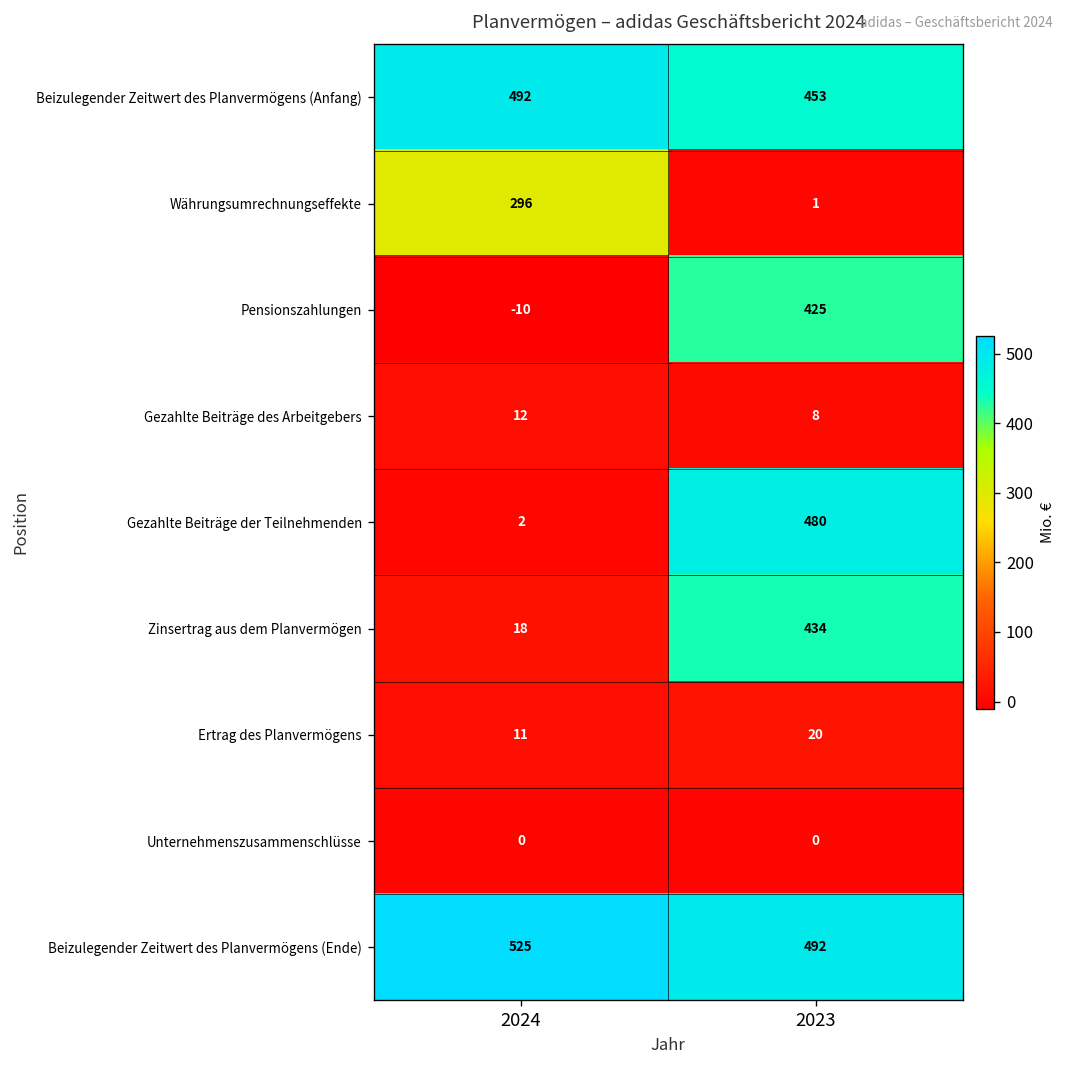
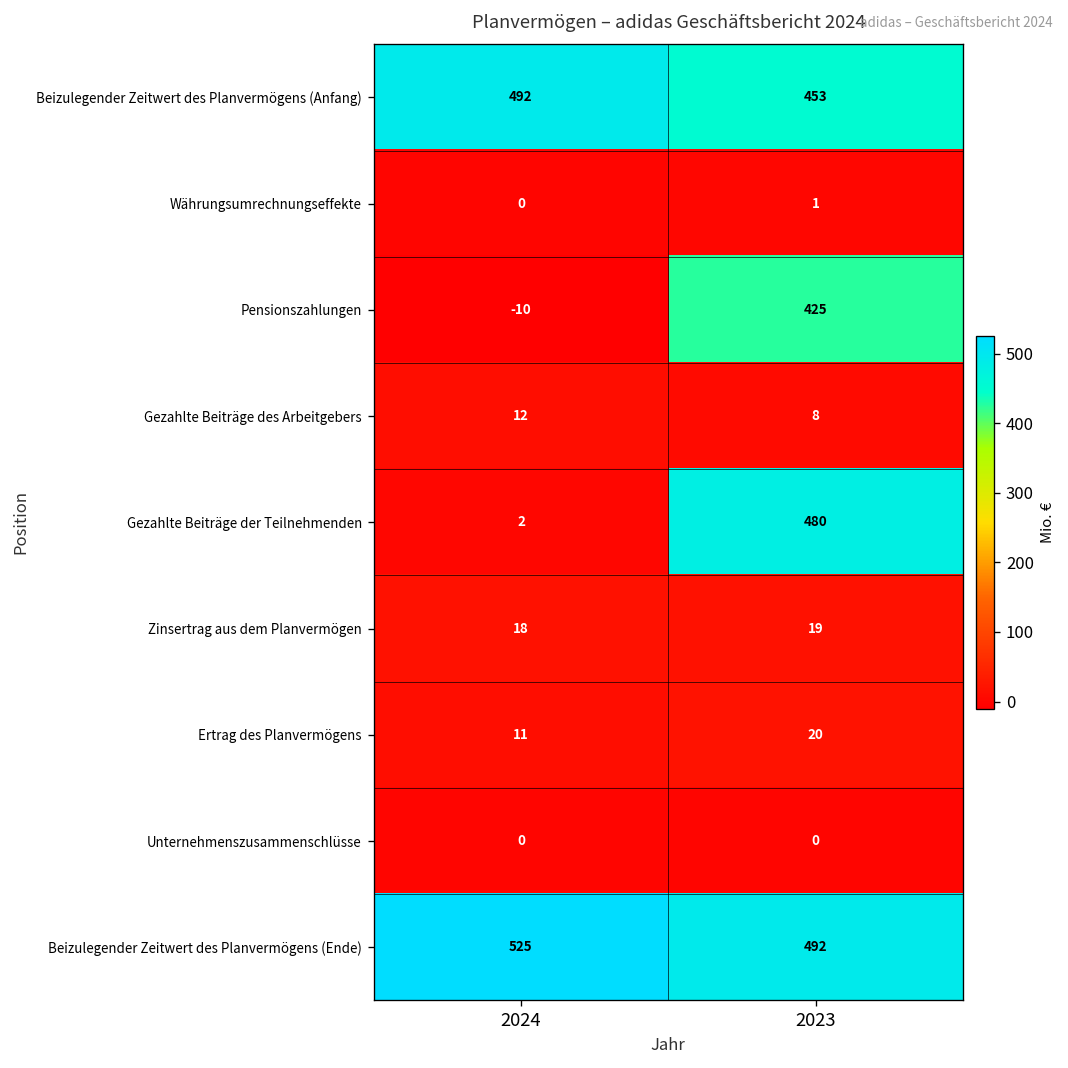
Währungsumrechnungseffekte, 2024: 296 -> 0
Zinsertrag aus dem Planvermögen, 2023: 434 -> 19
